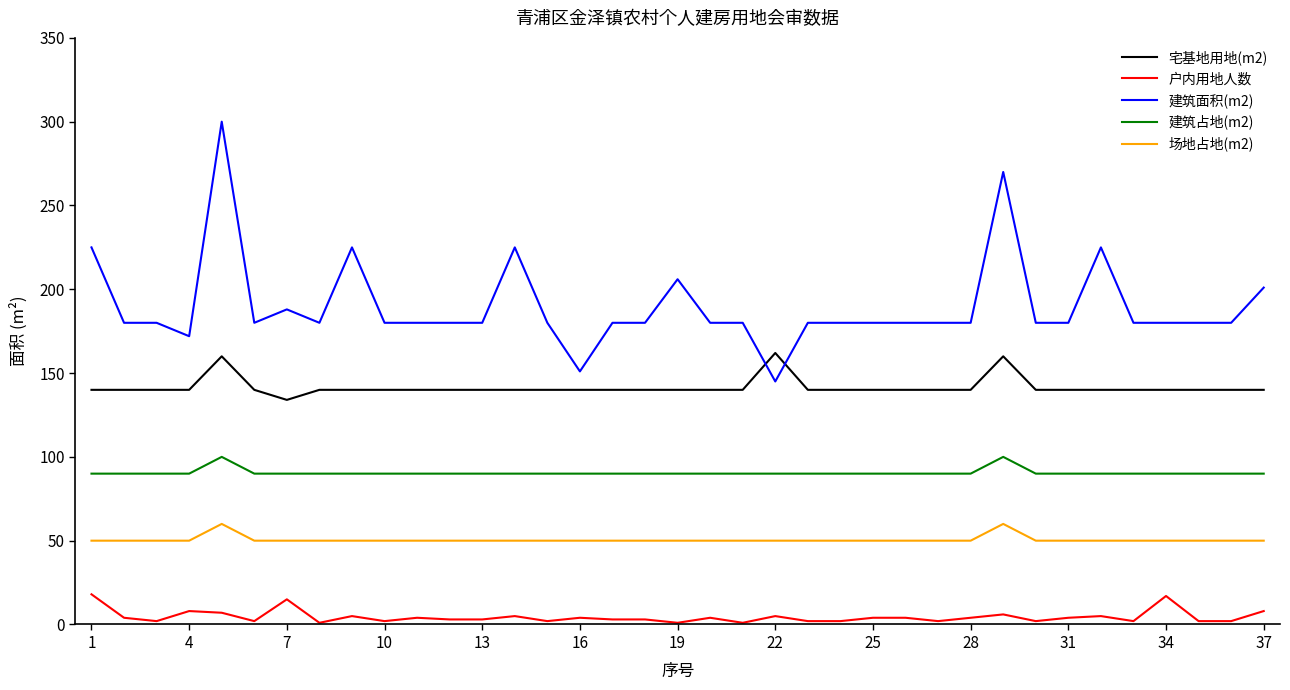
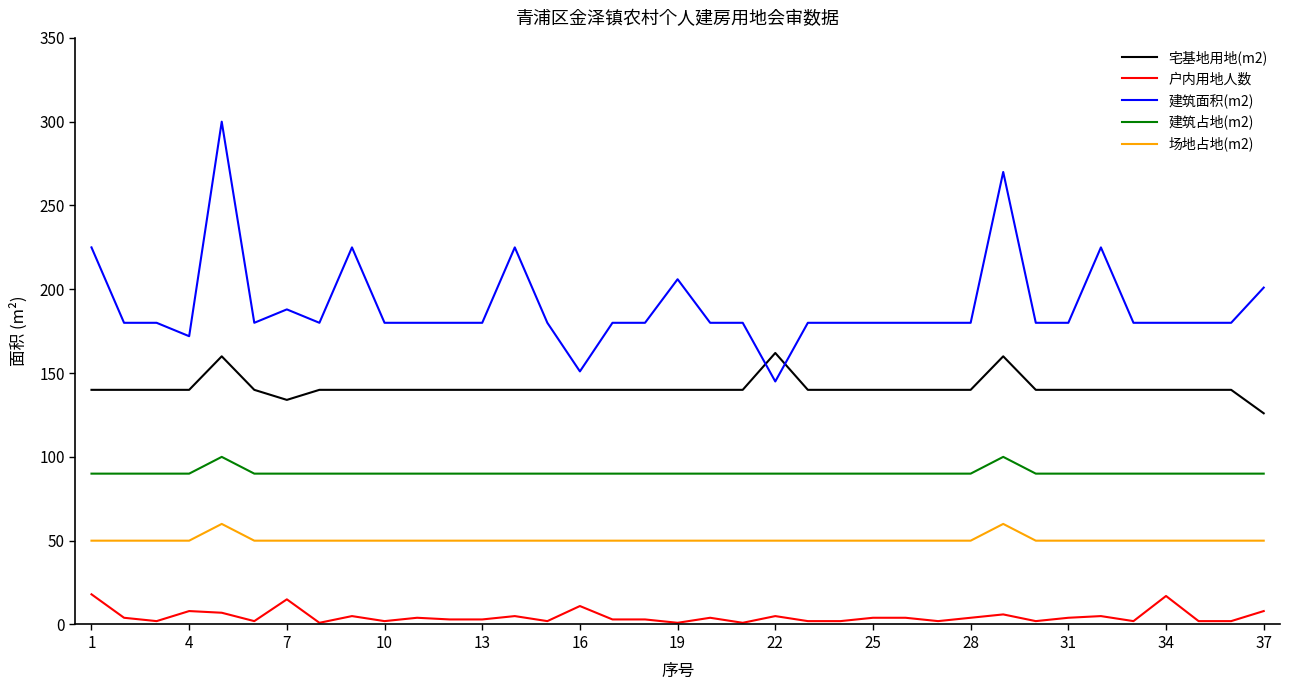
户内用地人数, 16: 4 -> 11
宅基地用地(m2), 37: 140 -> 126
